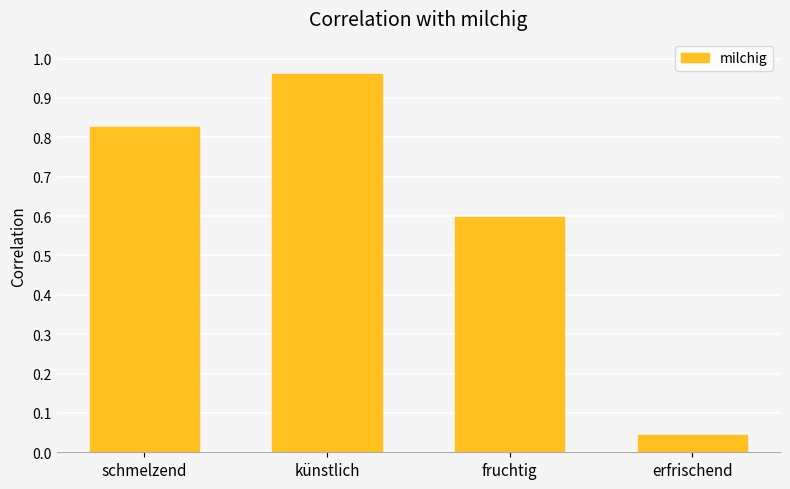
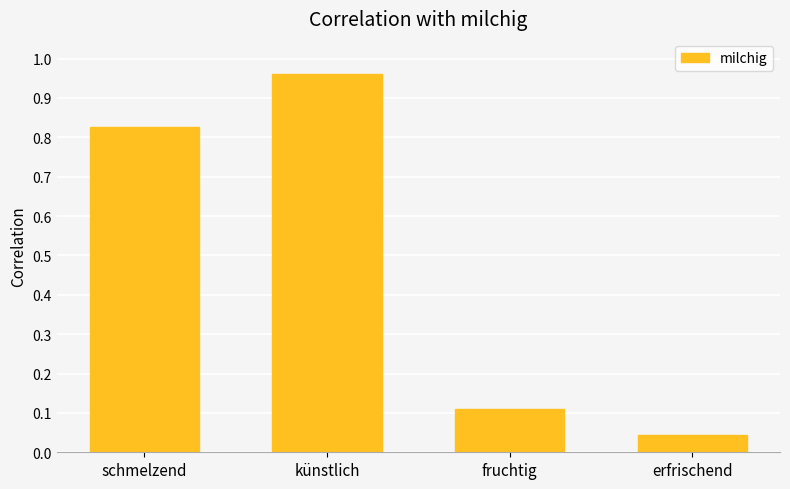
fruchtig: 0.60 -> 0.11
